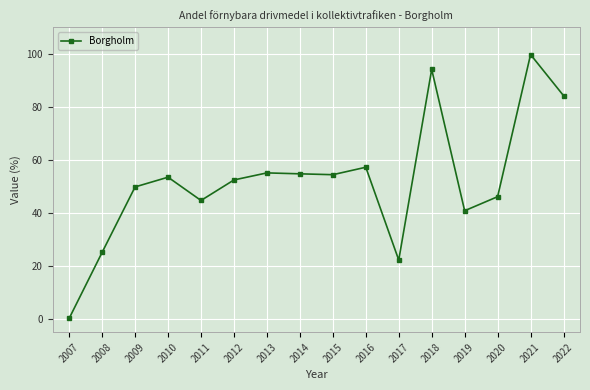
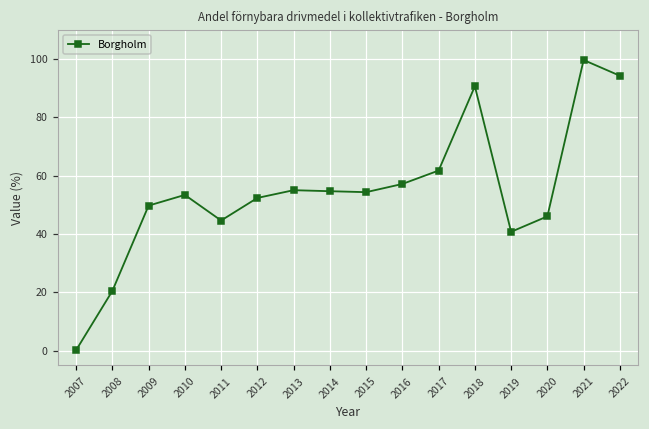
2008: 25 -> 21
2017: 22 -> 62
2018: 94 -> 91
2022: 84 -> 94
